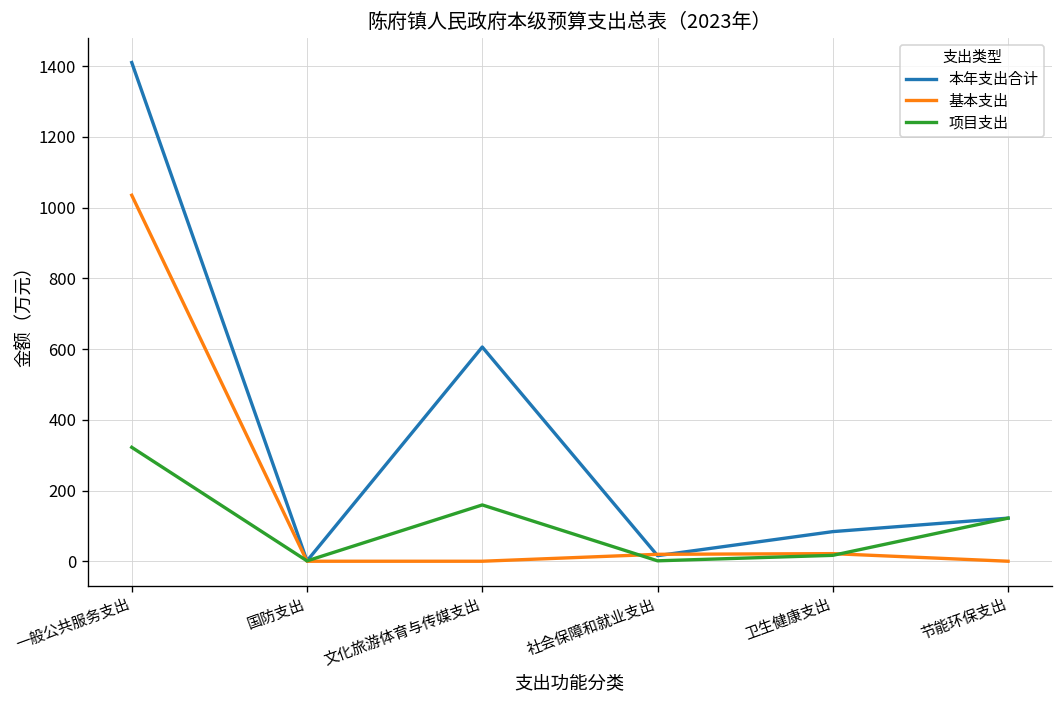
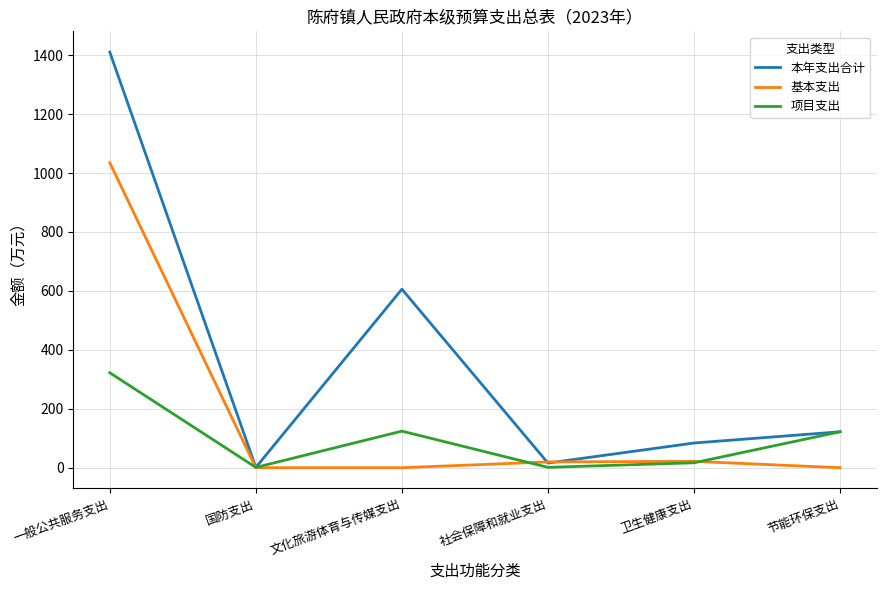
项目支出, 文化旅游体育与传媒支出: 160 -> 120
